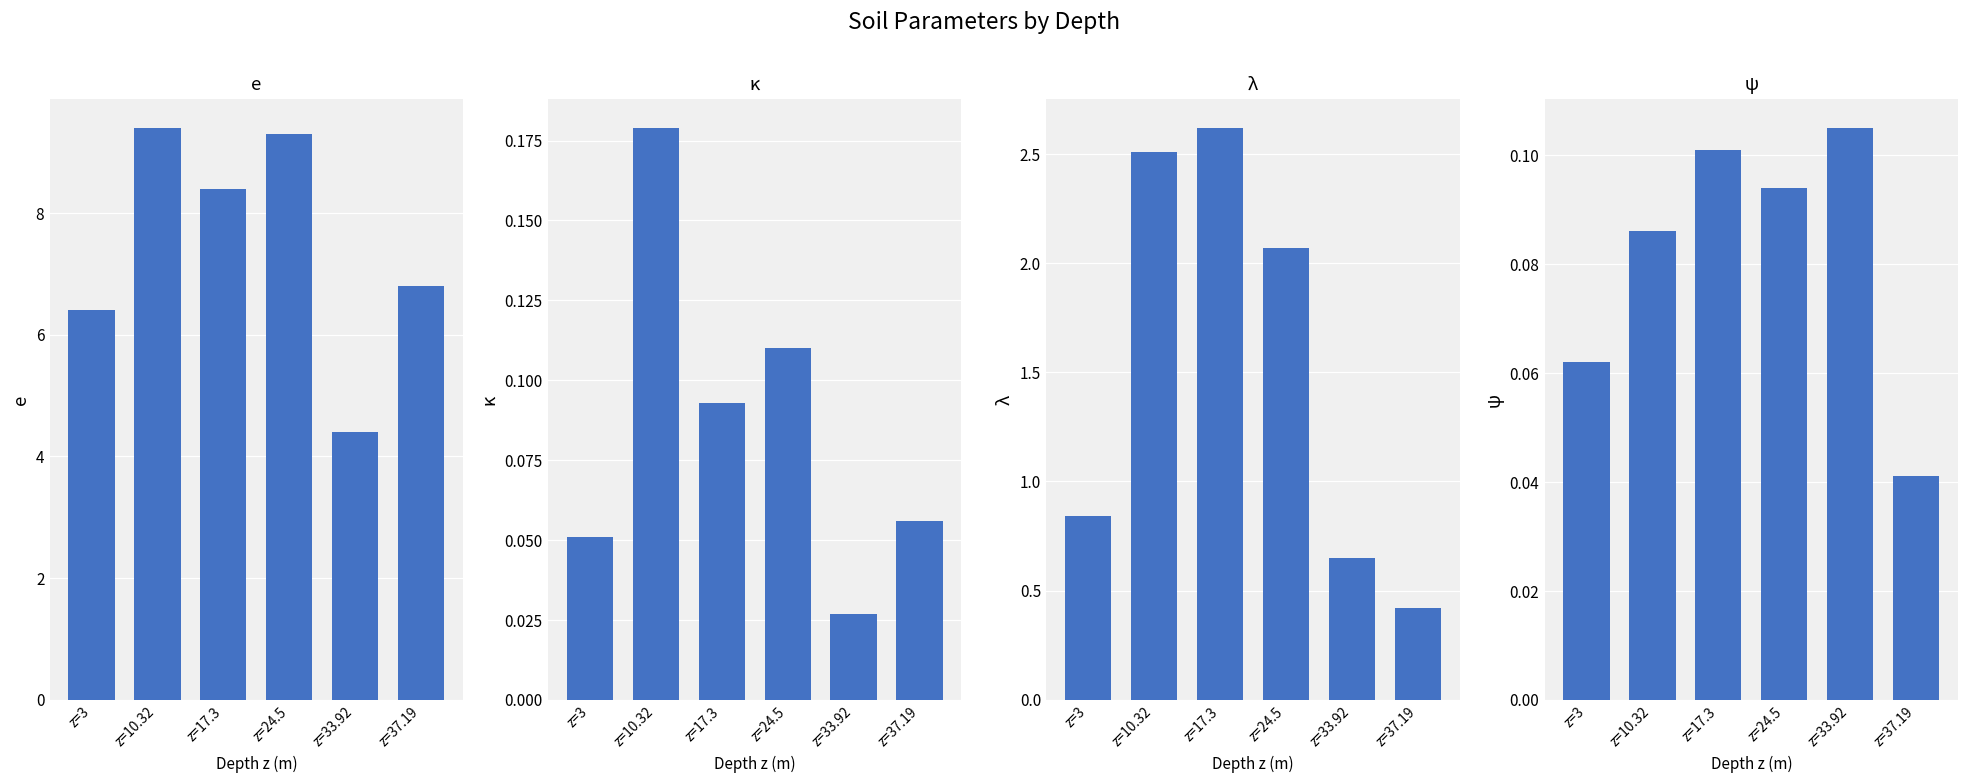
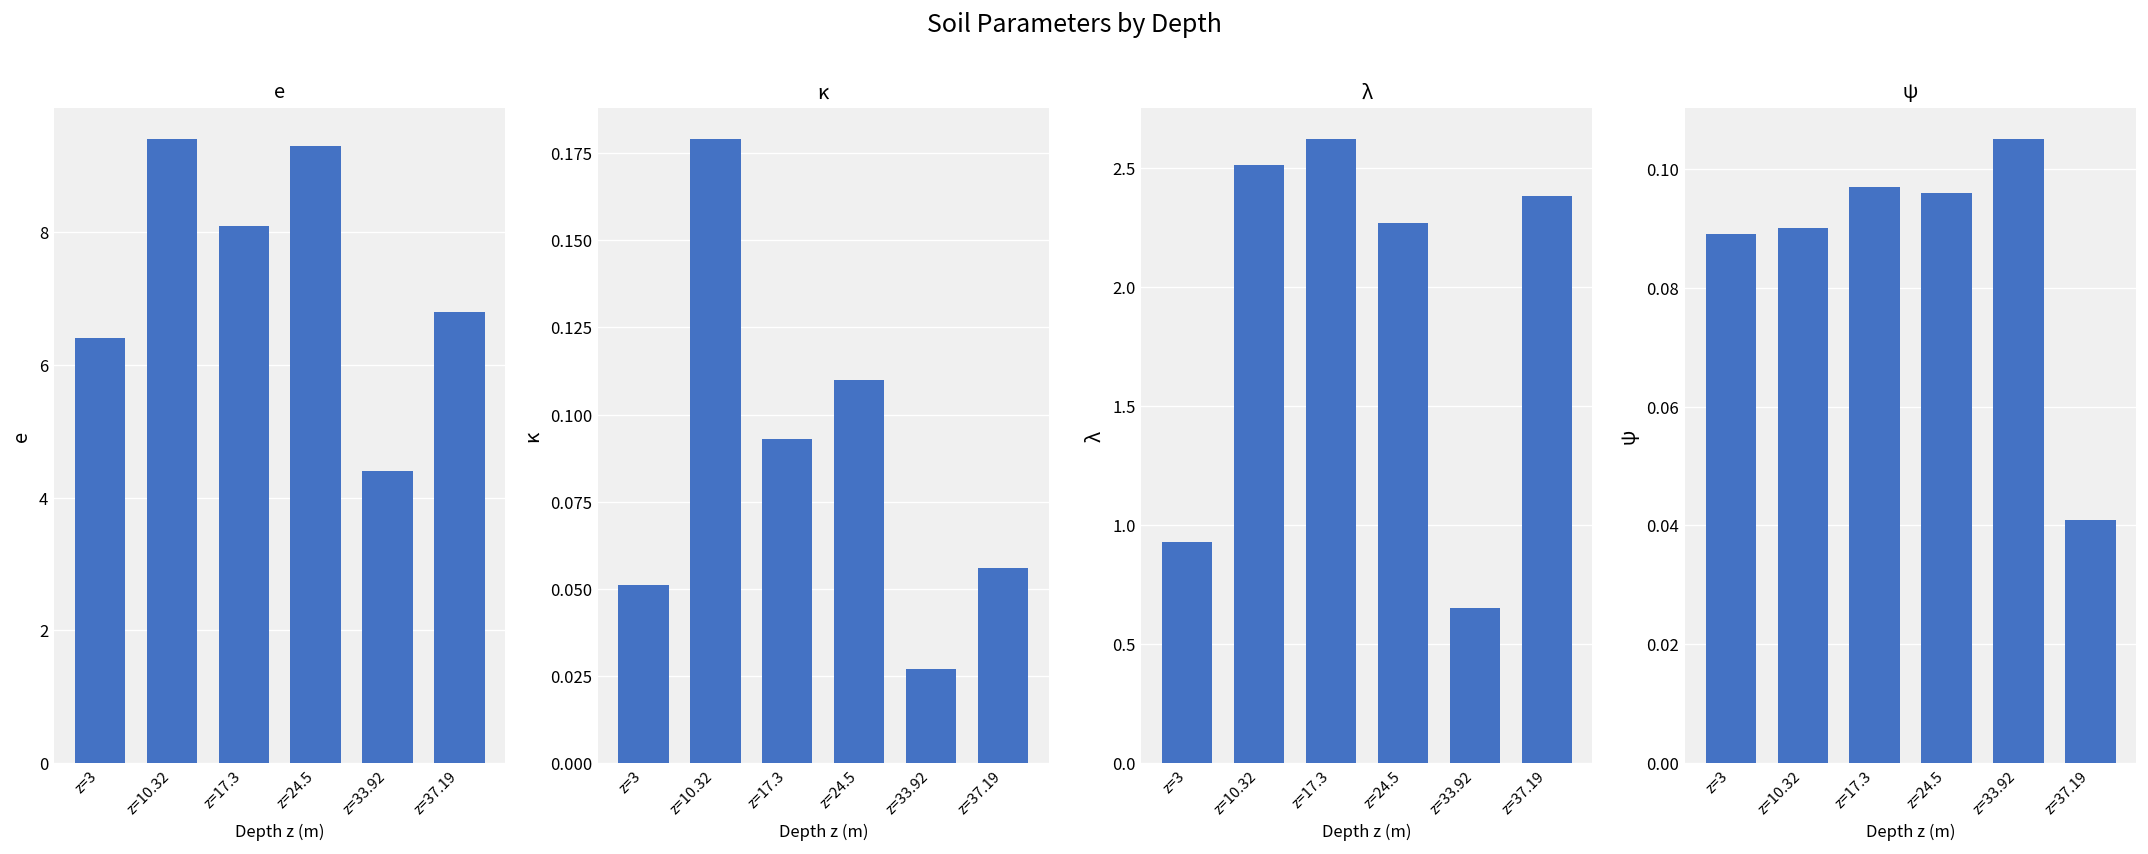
e, z=17.3: 8.4 -> 8.1
λ, z=3: 0.84 -> 0.93
λ, z=24.5: 2.07 -> 2.27
λ, z=37.19: 0.42 -> 2.38
ψ, z=3: 0.062 -> 0.089
ψ, z=10.32: 0.086 -> 0.090
ψ, z=17.3: 0.101 -> 0.097
ψ, z=24.5: 0.094 -> 0.096
